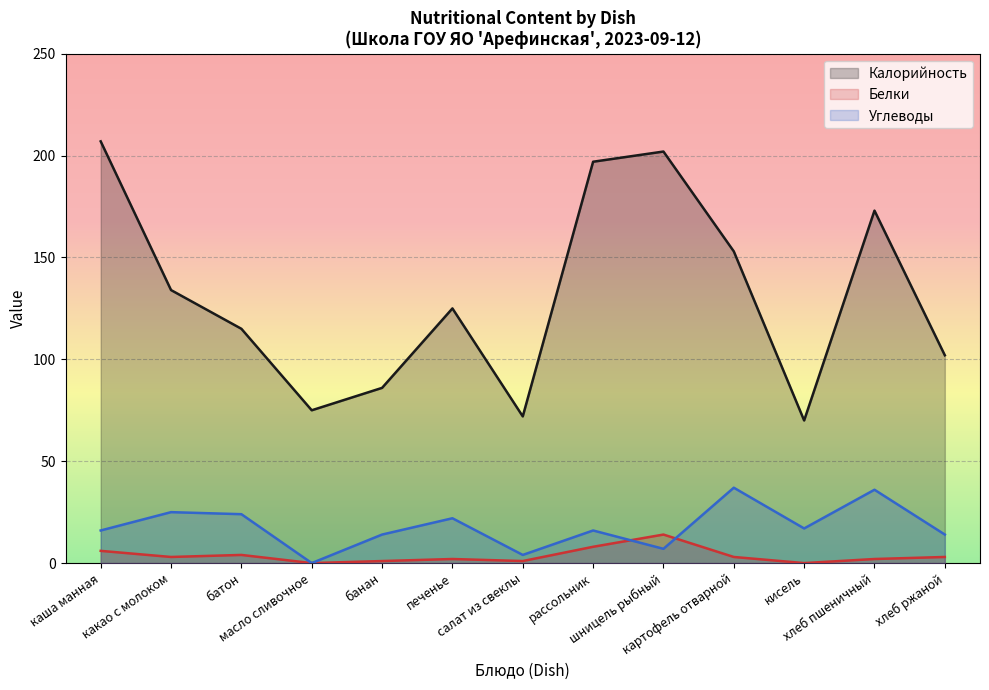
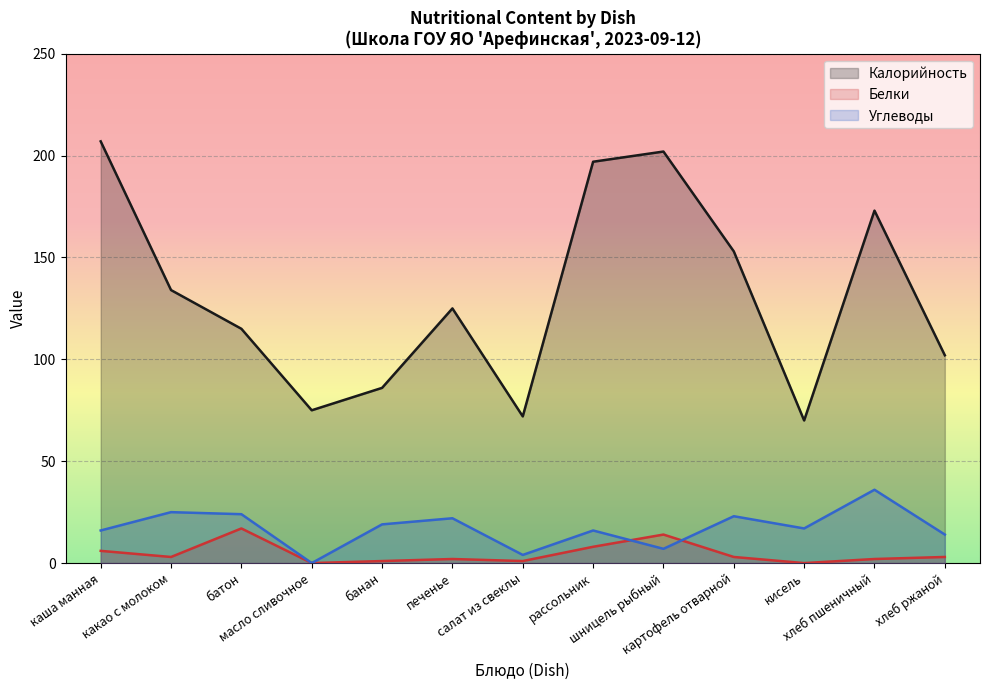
Белки, батон: 4 -> 17
Углеводы, банан: 14 -> 19
Углеводы, картофель отварной: 37 -> 23
